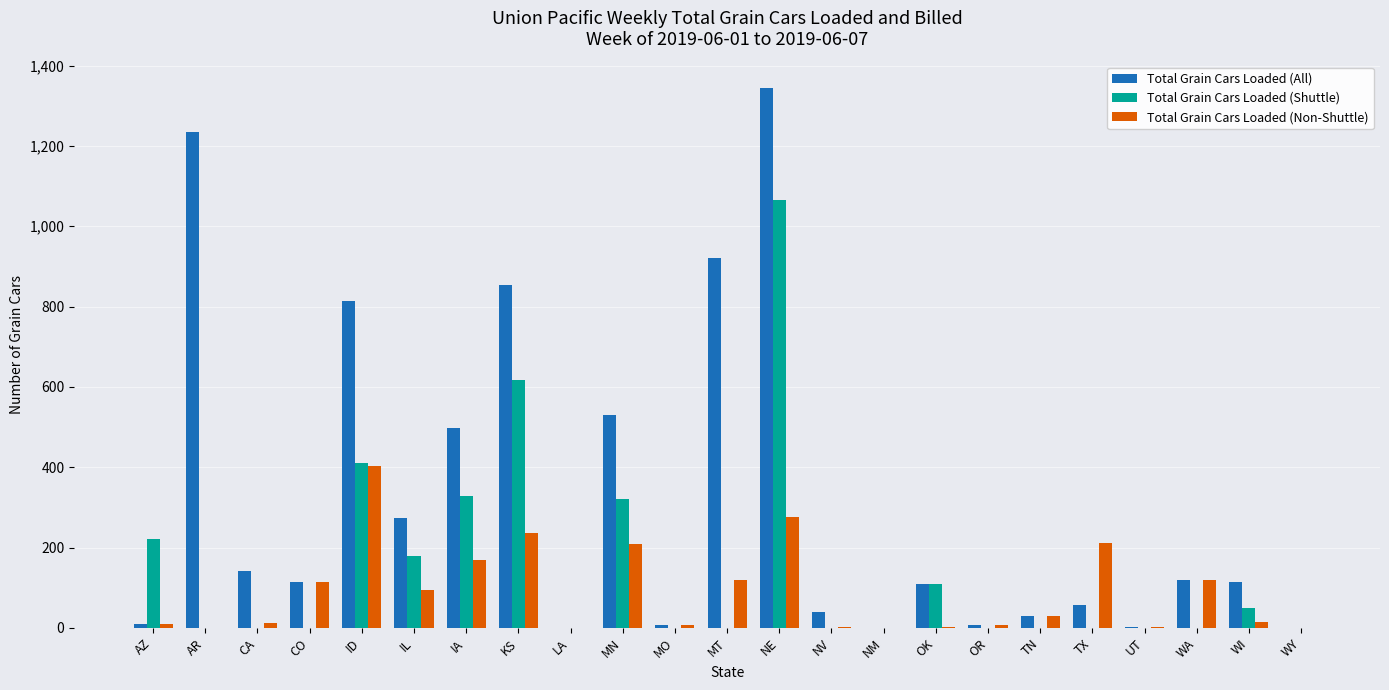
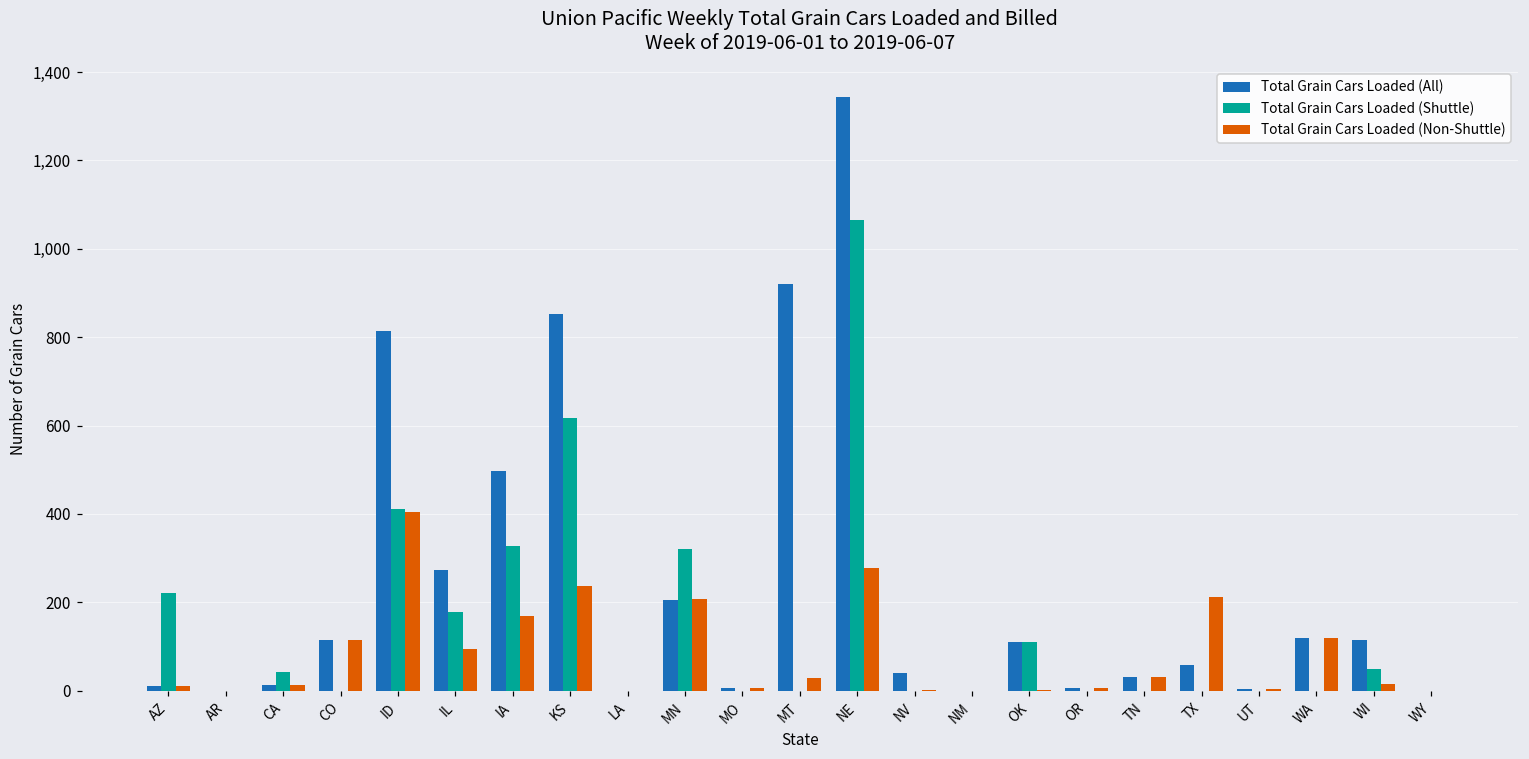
Total Grain Cars Loaded (All), AR: 1,230 -> 0
Total Grain Cars Loaded (All), CA: 140 -> 10
Total Grain Cars Loaded (Shuttle), CA: 0 -> 40
Total Grain Cars Loaded (All), MN: 530 -> 200
Total Grain Cars Loaded (Non-Shuttle), MT: 120 -> 30
